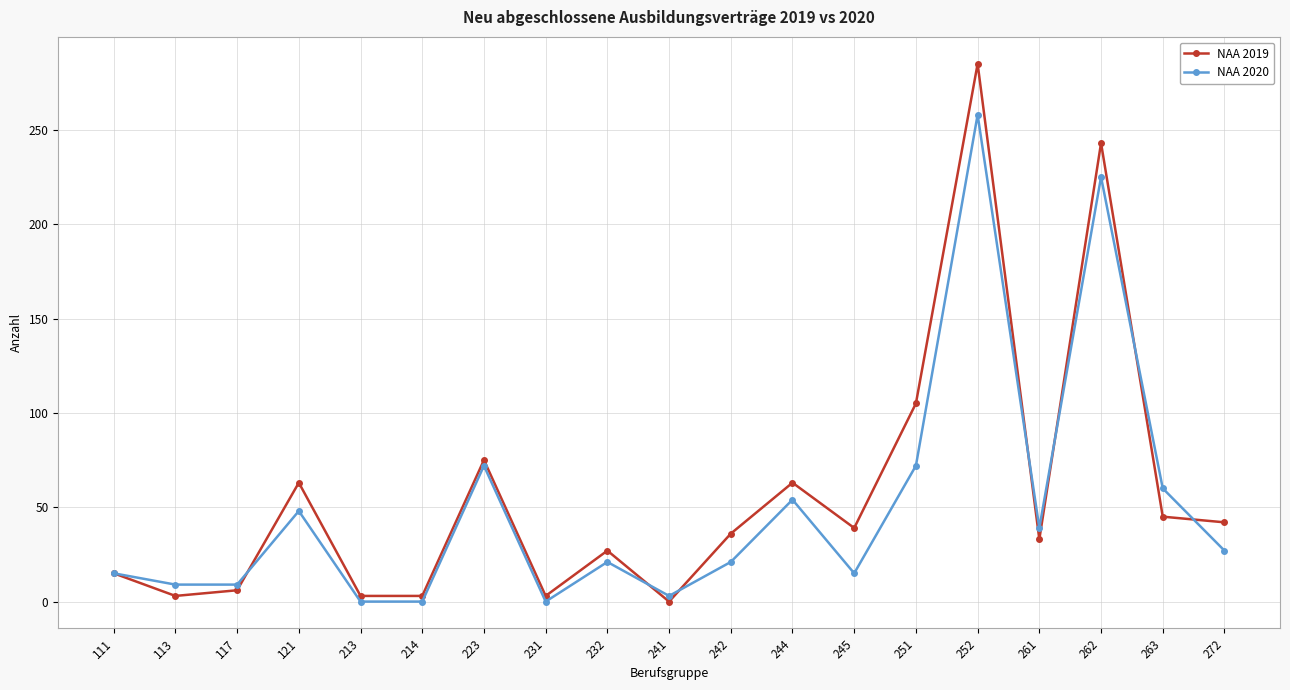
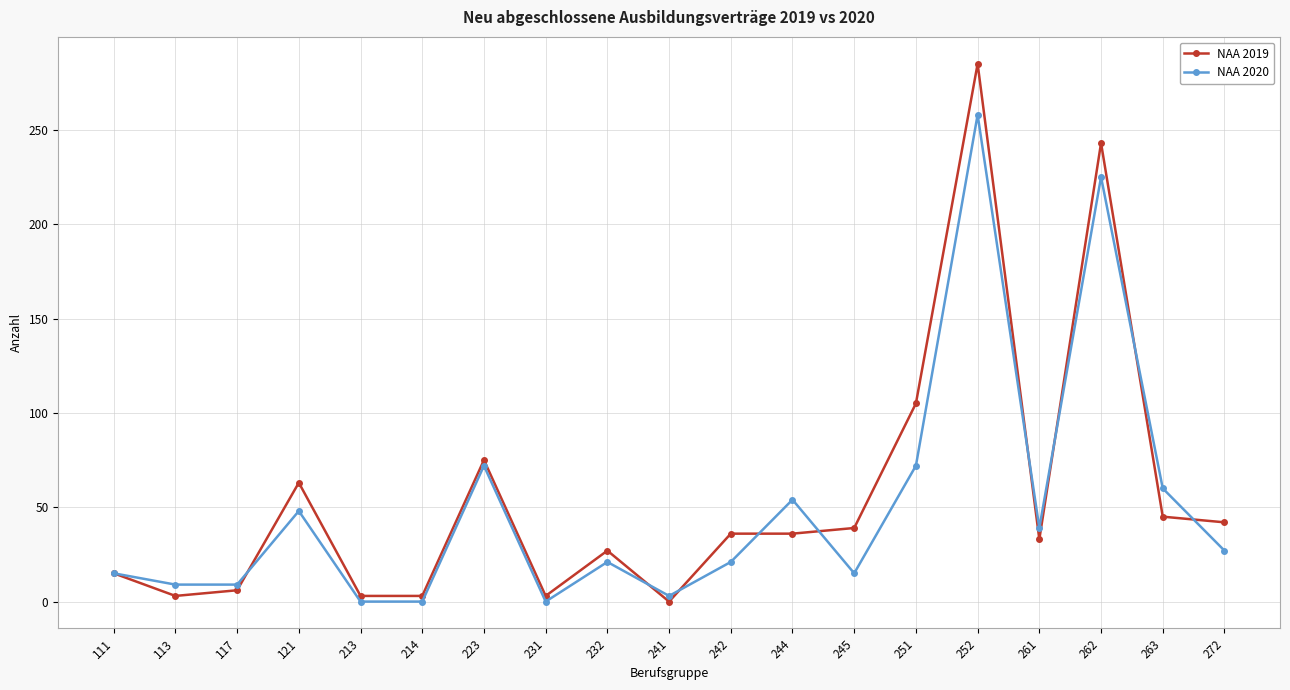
NAA 2019, 244: 63 -> 36
